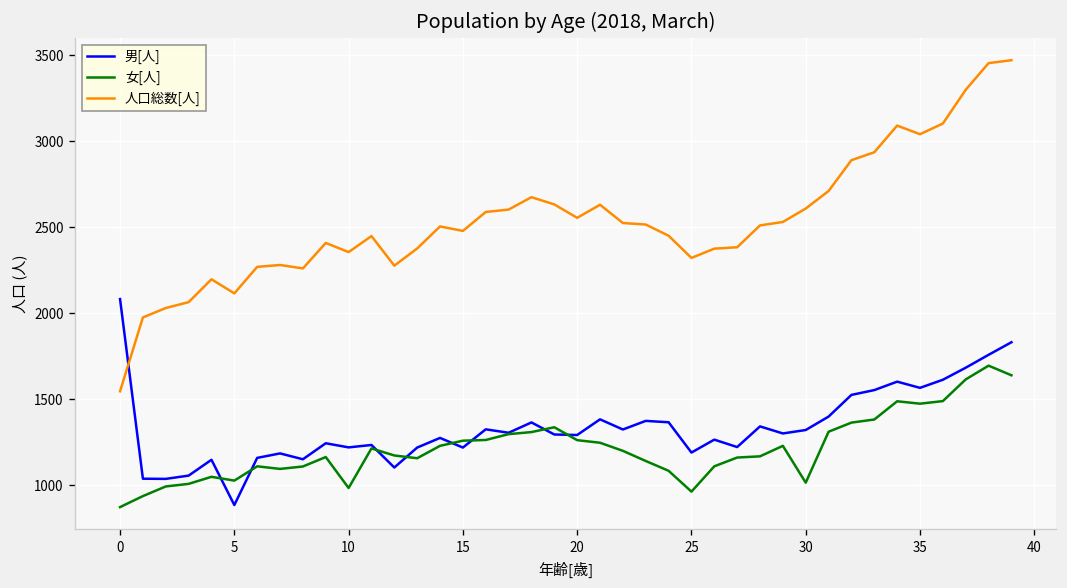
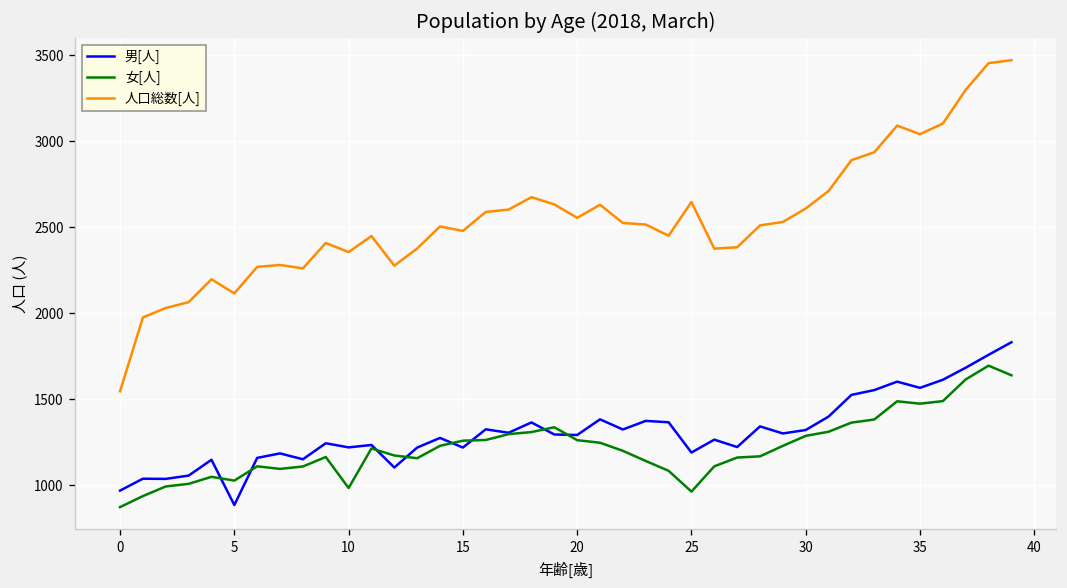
男[人], 0: 2080 -> 970
人口総数[人], 25: 2320 -> 2650
女[人], 30: 1020 -> 1290
